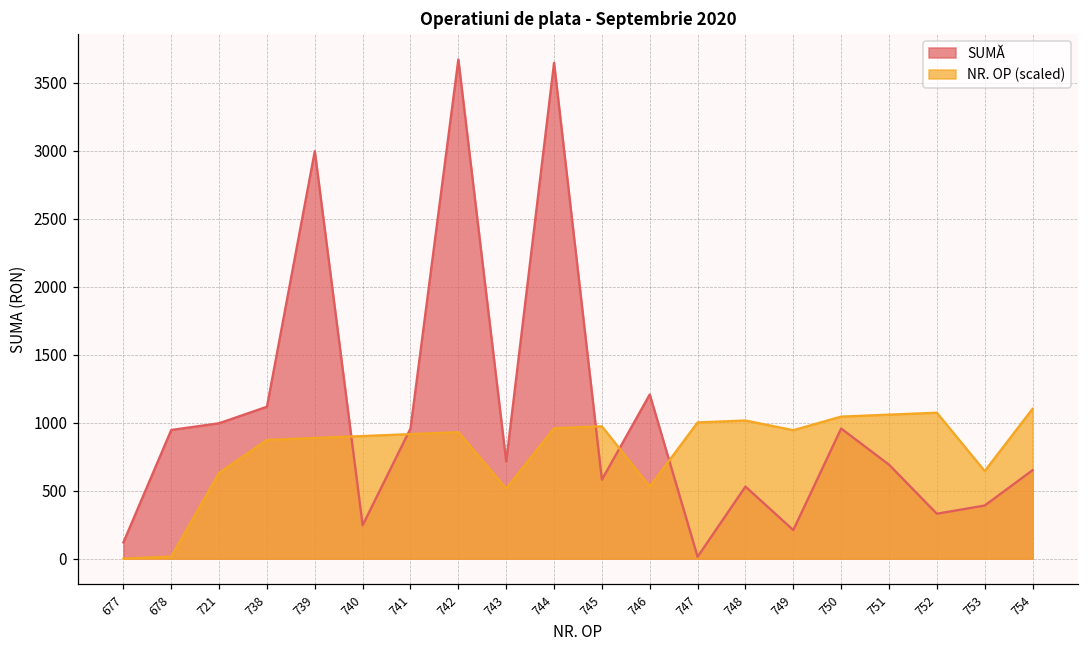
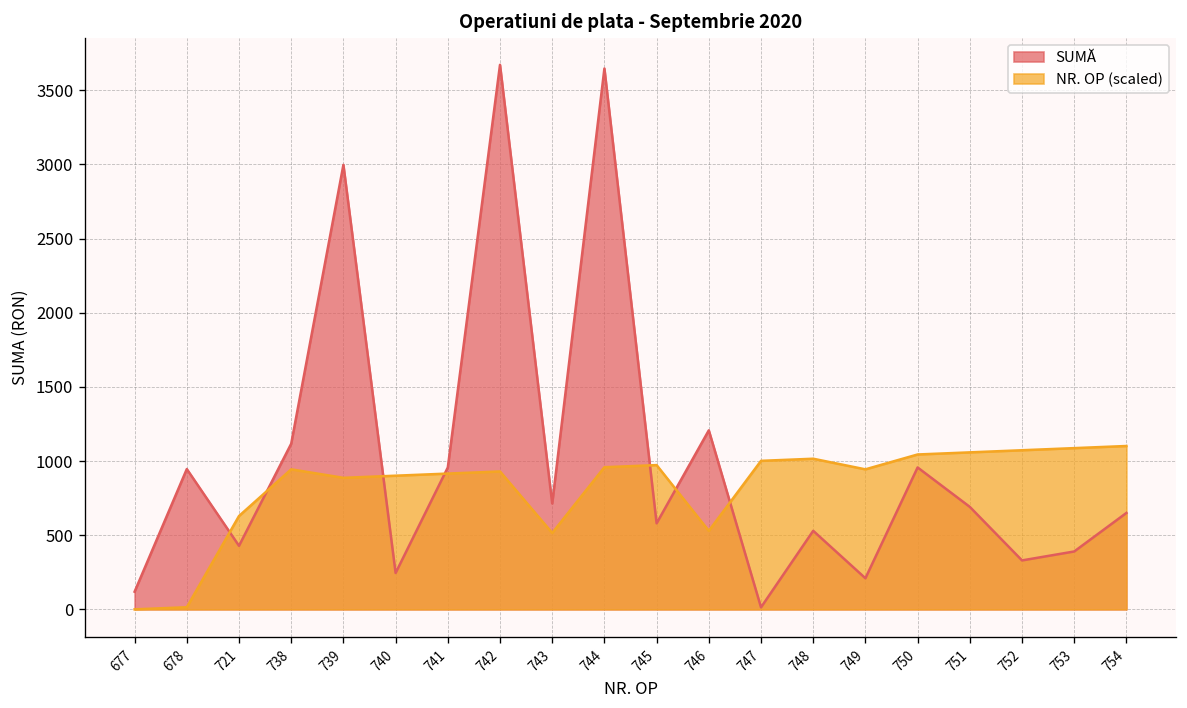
SUMĂ, 721: 1000 -> 430
NR. OP (scaled), 738: 870 -> 940
NR. OP (scaled), 753: 640 -> 1090
